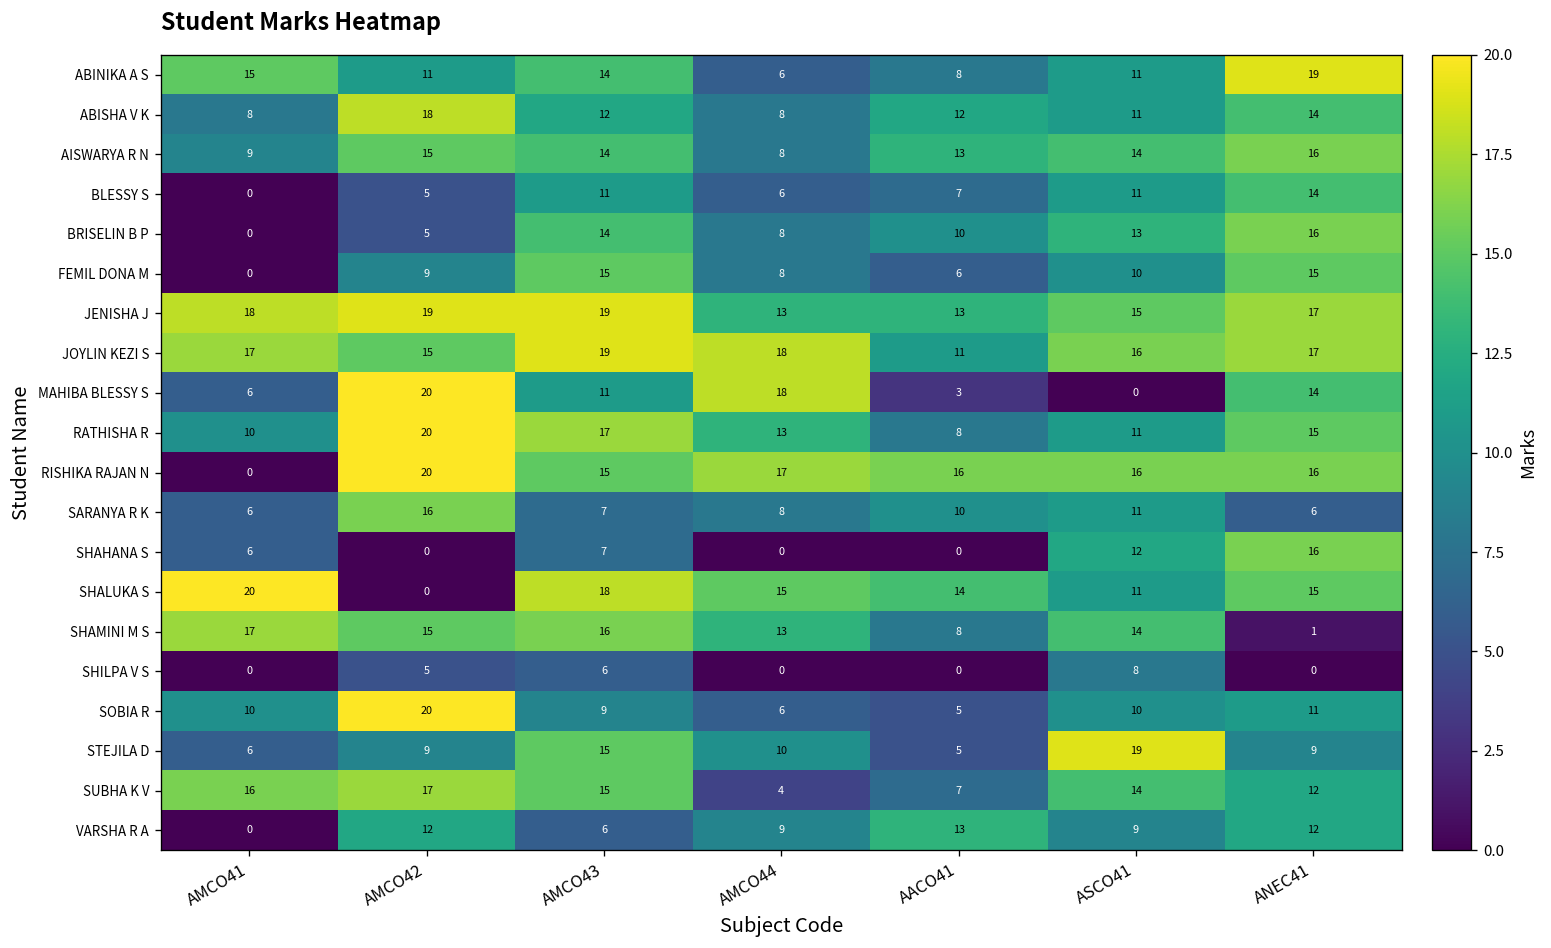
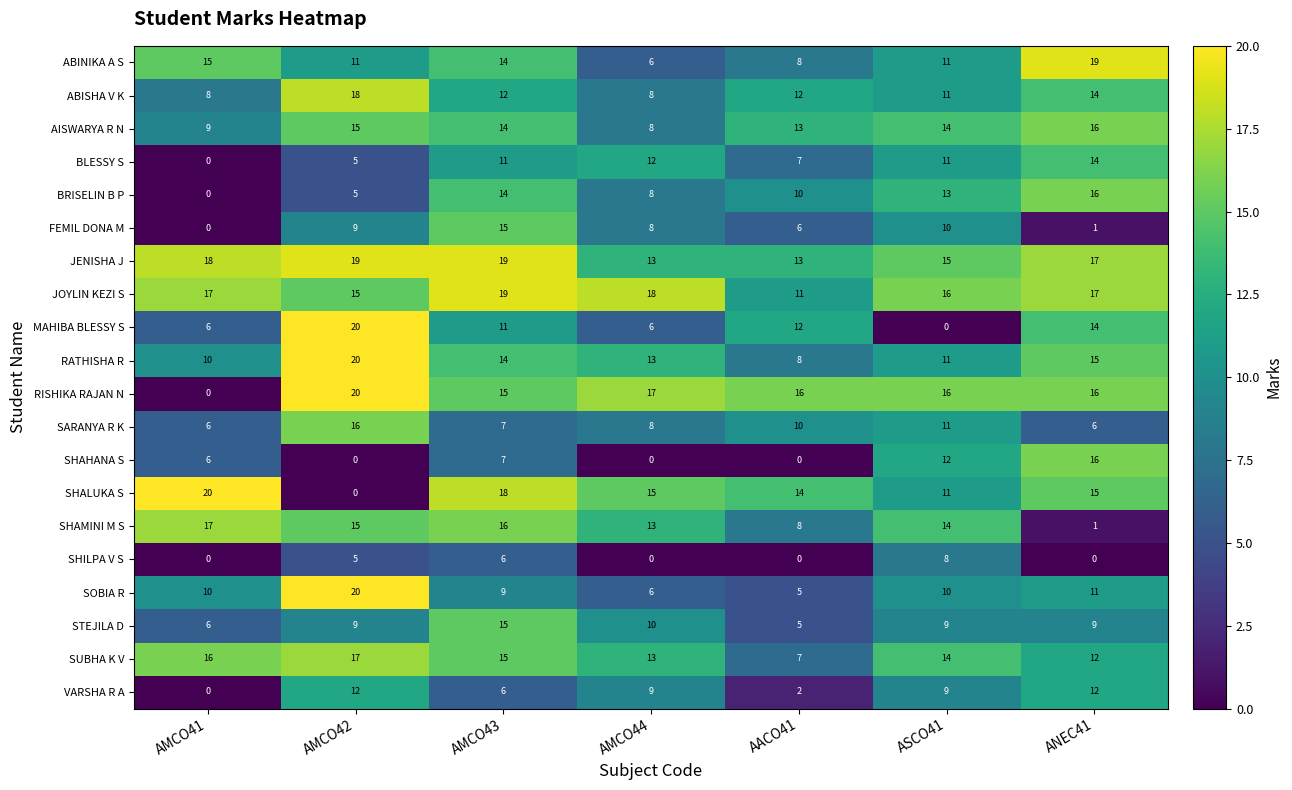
BLESSY S, AMCO44: 6 -> 12
FEMIL DONA M, ANEC41: 15 -> 1
MAHIBA BLESSY S, AMCO44: 18 -> 6
MAHIBA BLESSY S, AACO41: 3 -> 12
RATHISHA R, AMCO43: 17 -> 14
STEJILA D, ASCO41: 19 -> 9
SUBHA K V, AMCO44: 4 -> 13
VARSHA R A, AACO41: 13 -> 2
